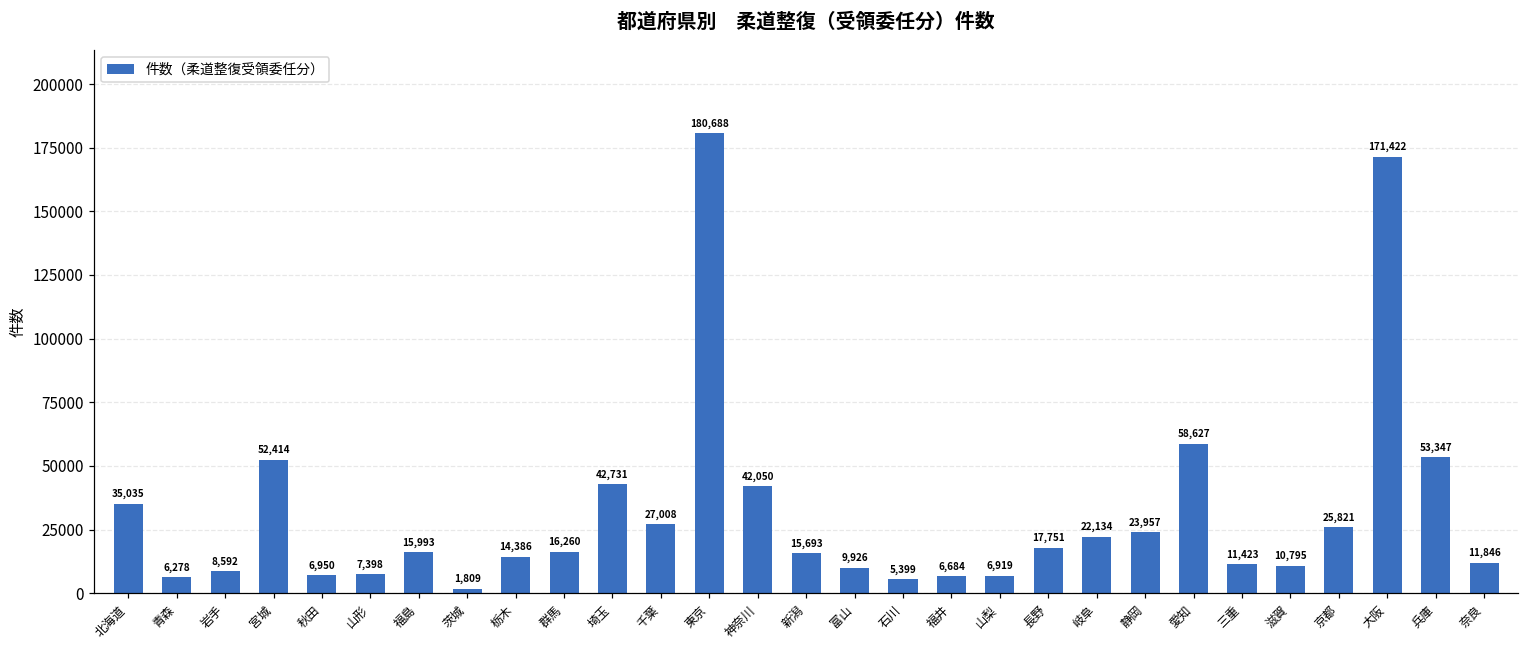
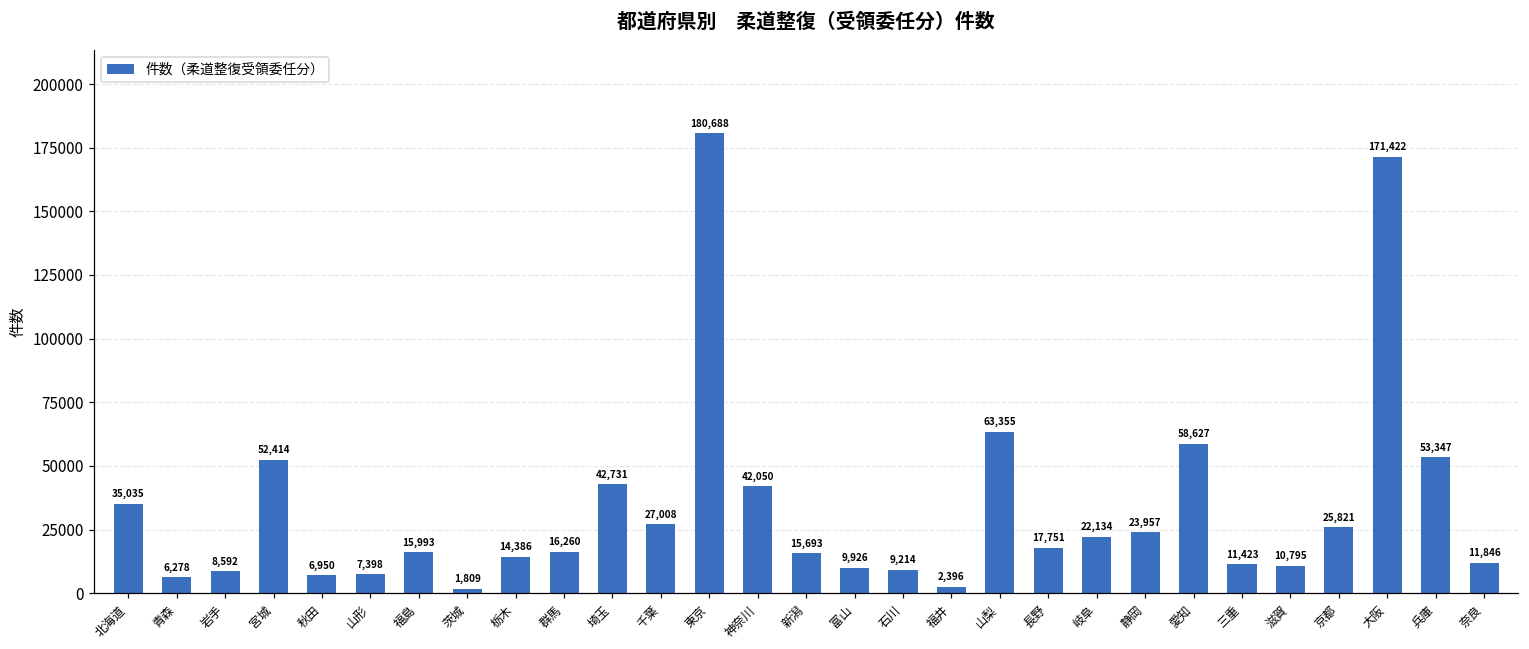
石川: 5,399 -> 9,214
福井: 6,684 -> 2,396
山梨: 6,919 -> 63,355
